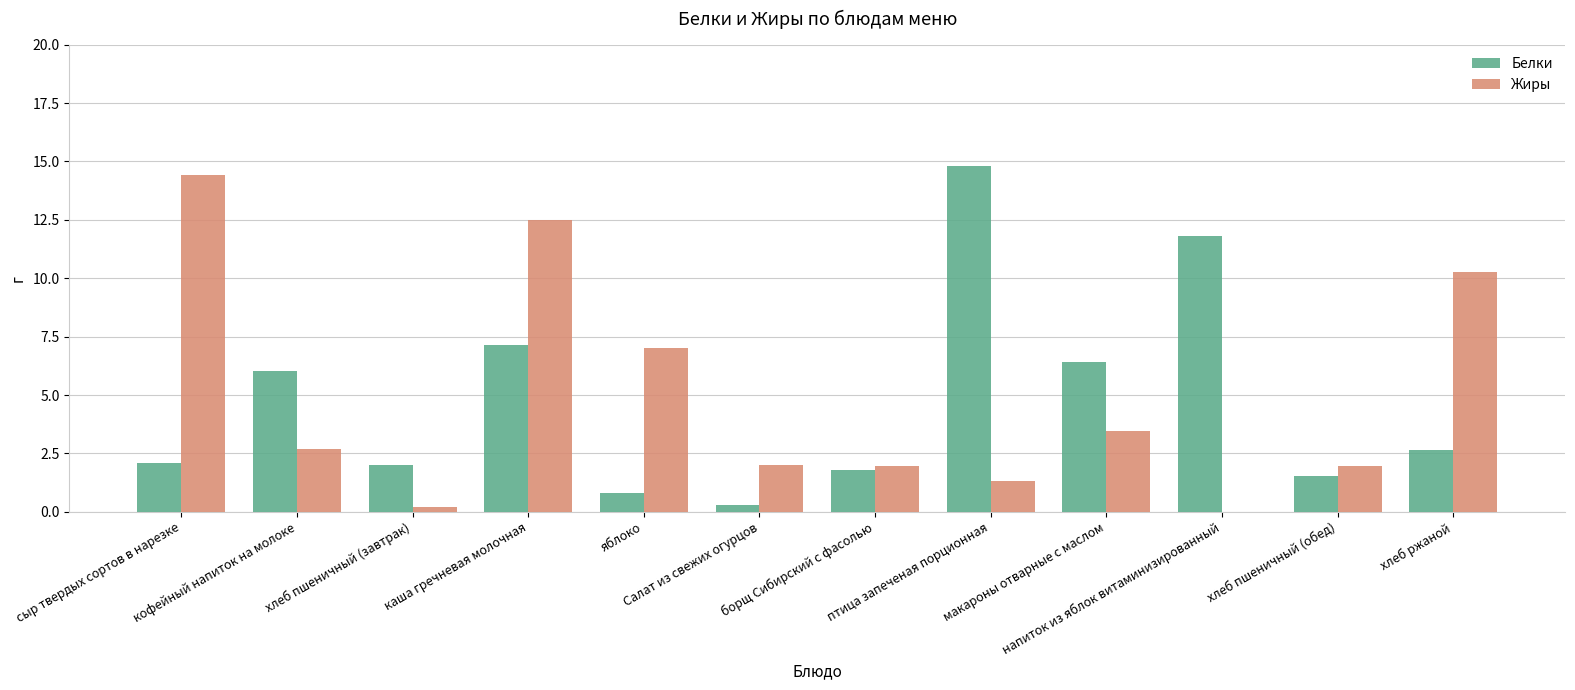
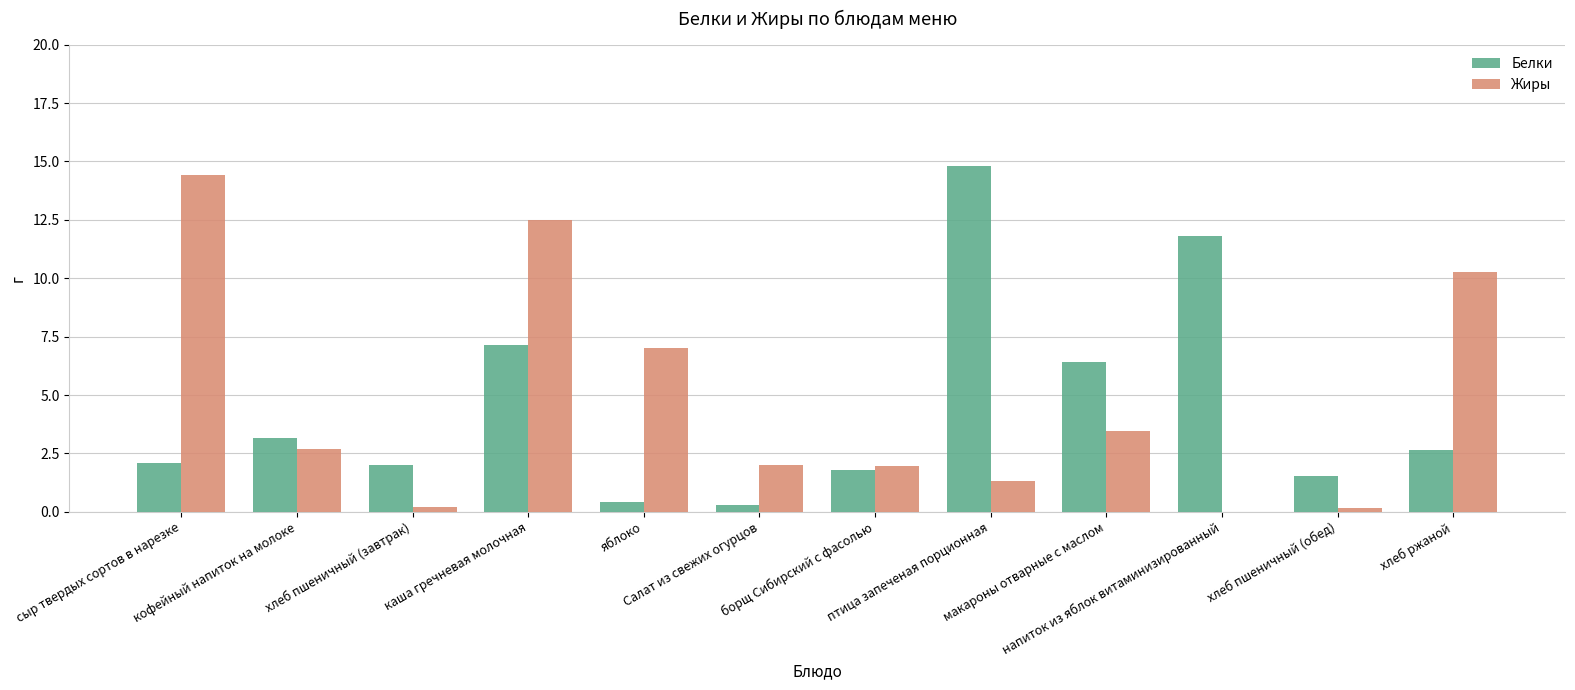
Белки, кофейный напиток на молоке: 6.1 -> 3.2
Белки, яблоко: 0.8 -> 0.4
Жиры, хлеб пшеничный (обед): 2.0 -> 0.2
